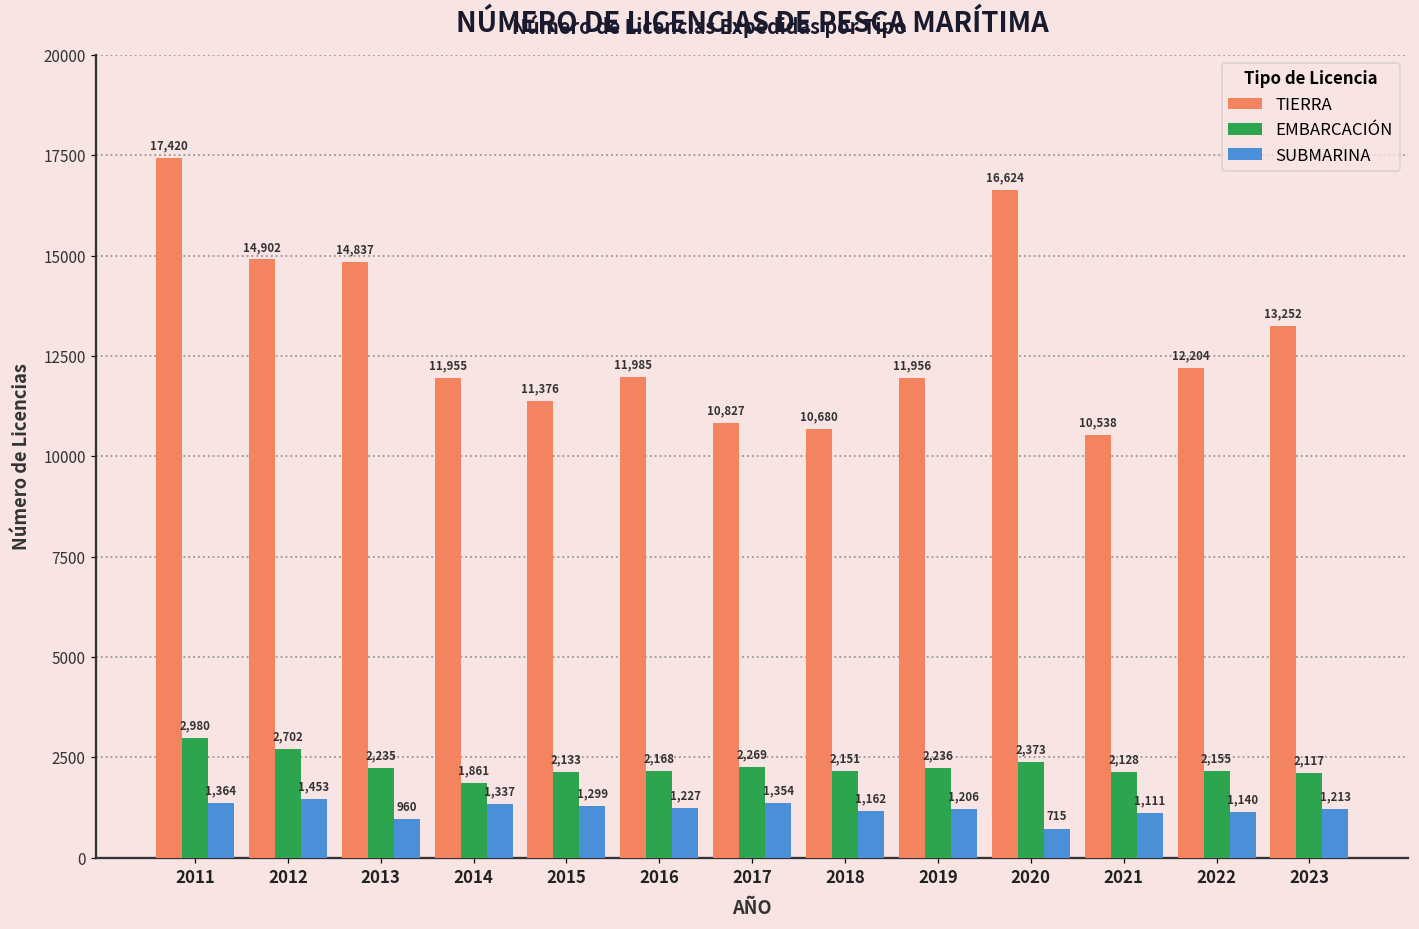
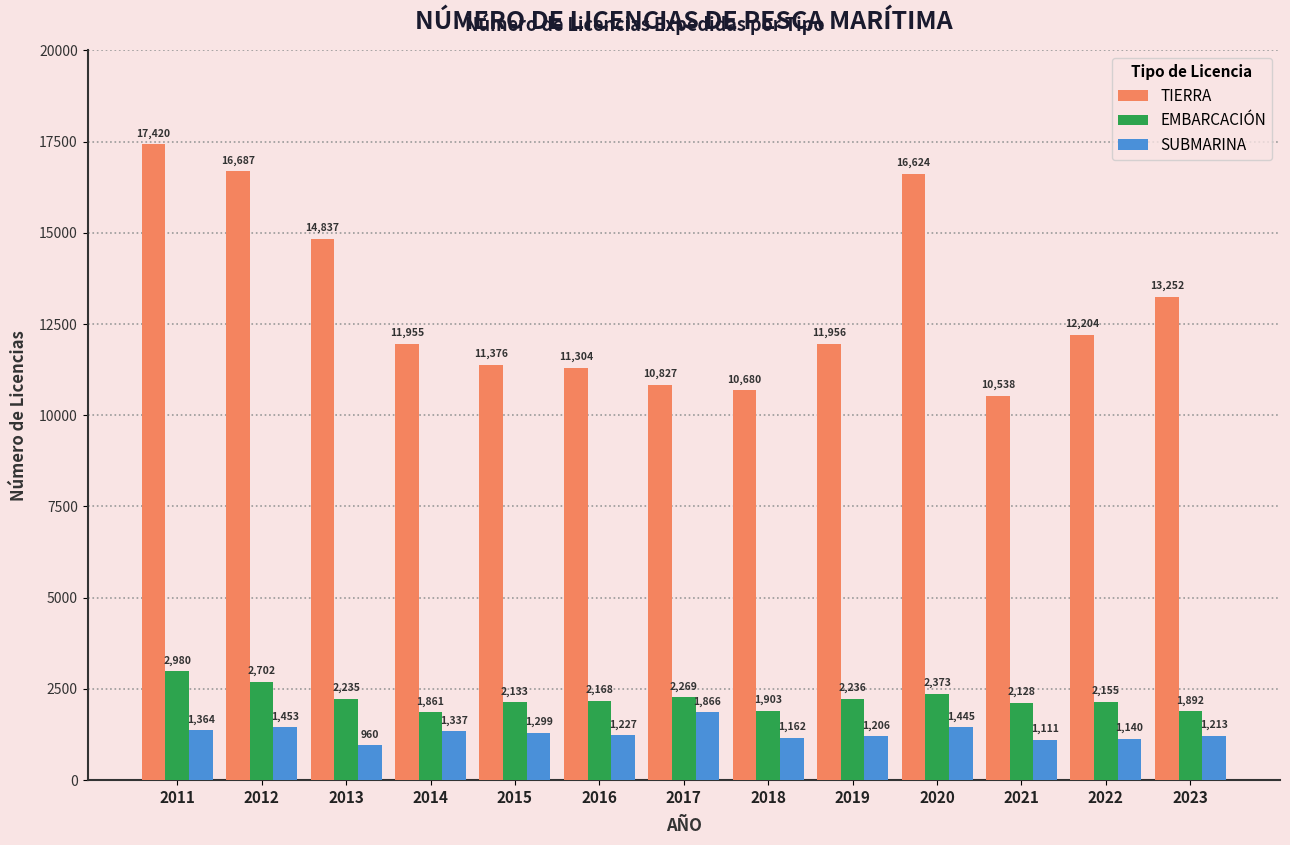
TIERRA, 2012: 14,902 -> 16,687
TIERRA, 2016: 11,985 -> 11,304
SUBMARINA, 2017: 1,354 -> 1,866
EMBARCACIÓN, 2018: 2,151 -> 1,903
SUBMARINA, 2020: 715 -> 1,445
EMBARCACIÓN, 2023: 2,117 -> 1,892
